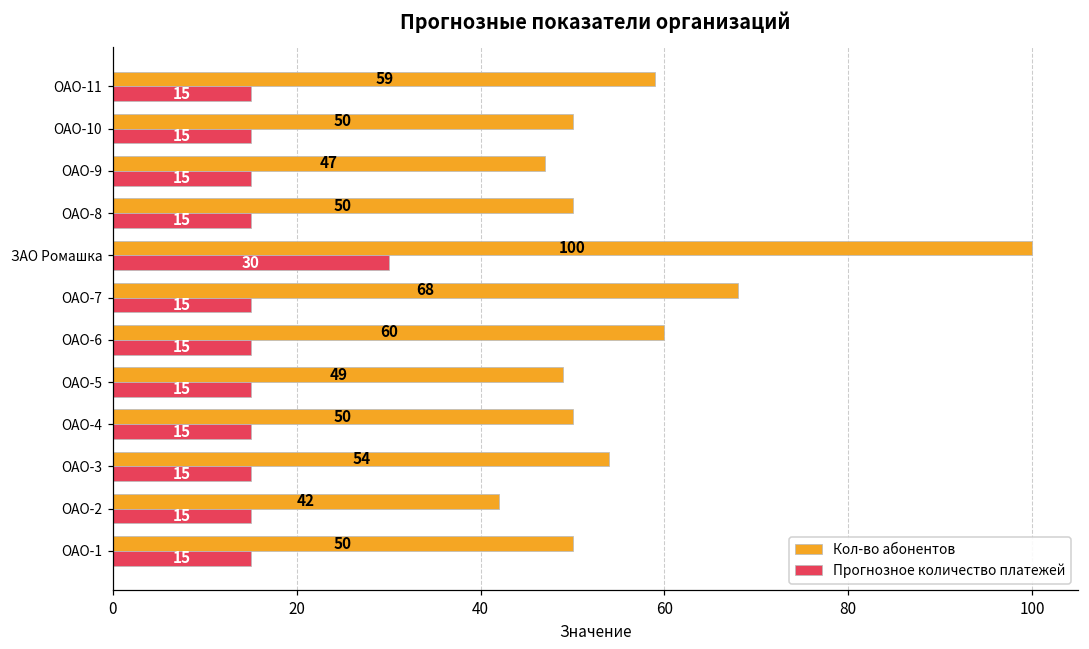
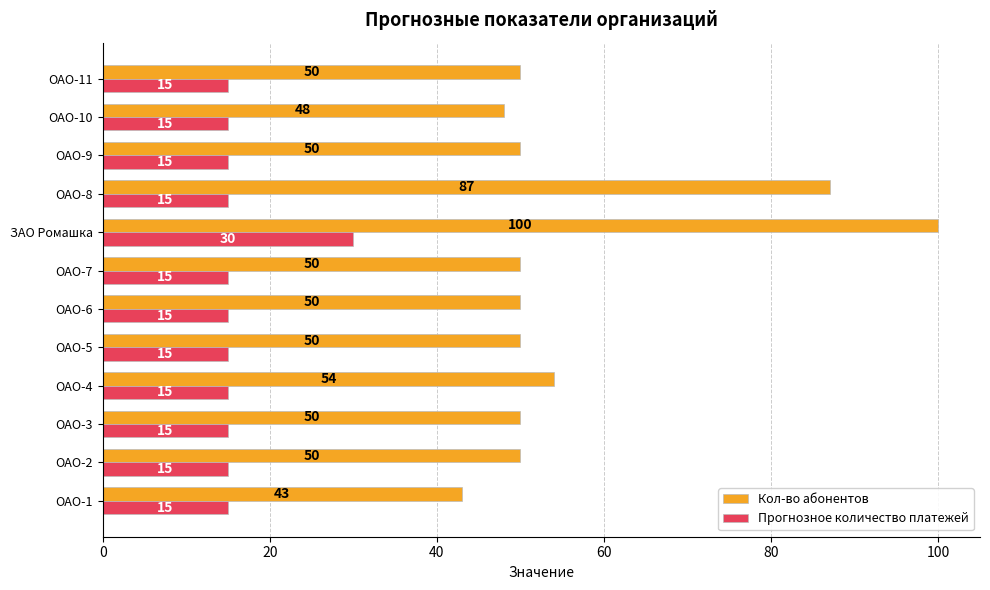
Кол-во абонентов, ОАО-11: 59 -> 50
Кол-во абонентов, ОАО-10: 50 -> 48
Кол-во абонентов, ОАО-9: 47 -> 50
Кол-во абонентов, ОАО-8: 50 -> 87
Кол-во абонентов, ОАО-7: 68 -> 50
Кол-во абонентов, ОАО-6: 60 -> 50
Кол-во абонентов, ОАО-5: 49 -> 50
Кол-во абонентов, ОАО-4: 50 -> 54
Кол-во абонентов, ОАО-3: 54 -> 50
Кол-во абонентов, ОАО-2: 42 -> 50
Кол-во абонентов, ОАО-1: 50 -> 43
